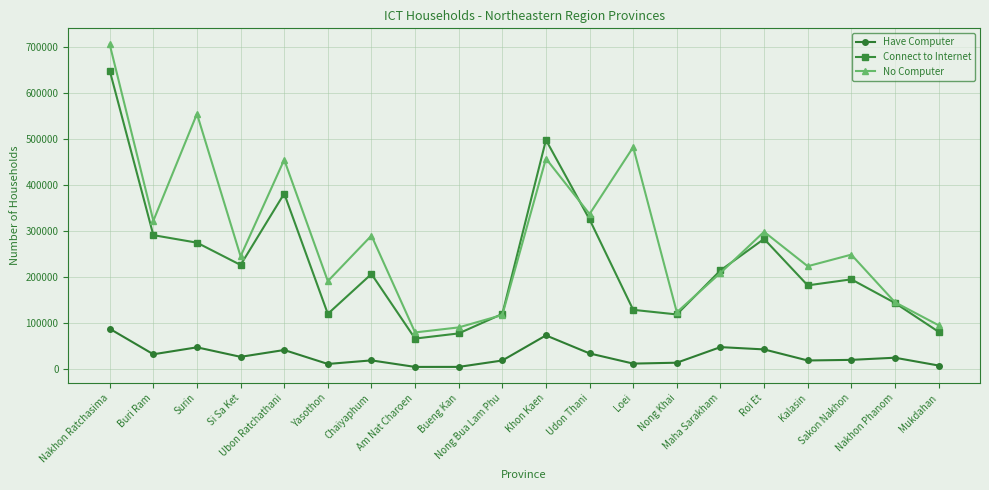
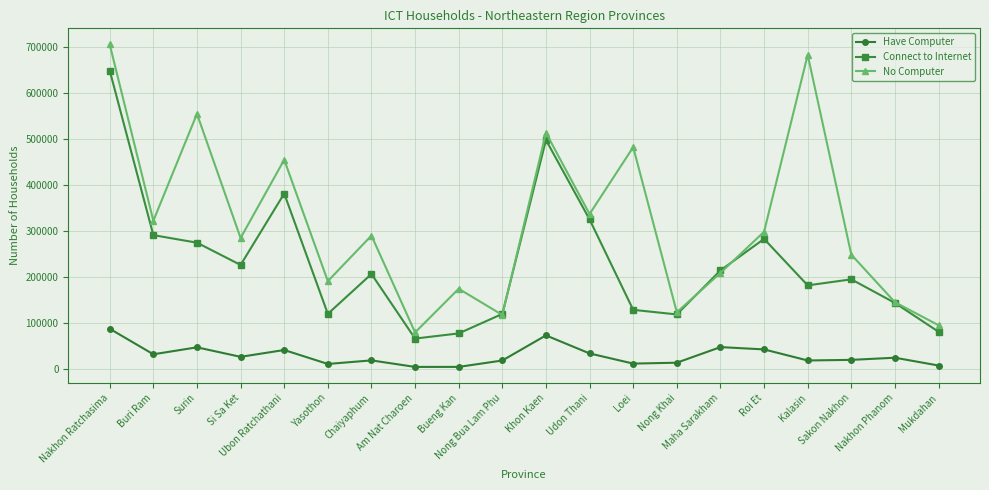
No Computer, Si Sa Ket: 250000 -> 290000
No Computer, Bueng Kan: 90000 -> 170000
No Computer, Khon Kaen: 460000 -> 510000
No Computer, Kalasin: 220000 -> 680000
